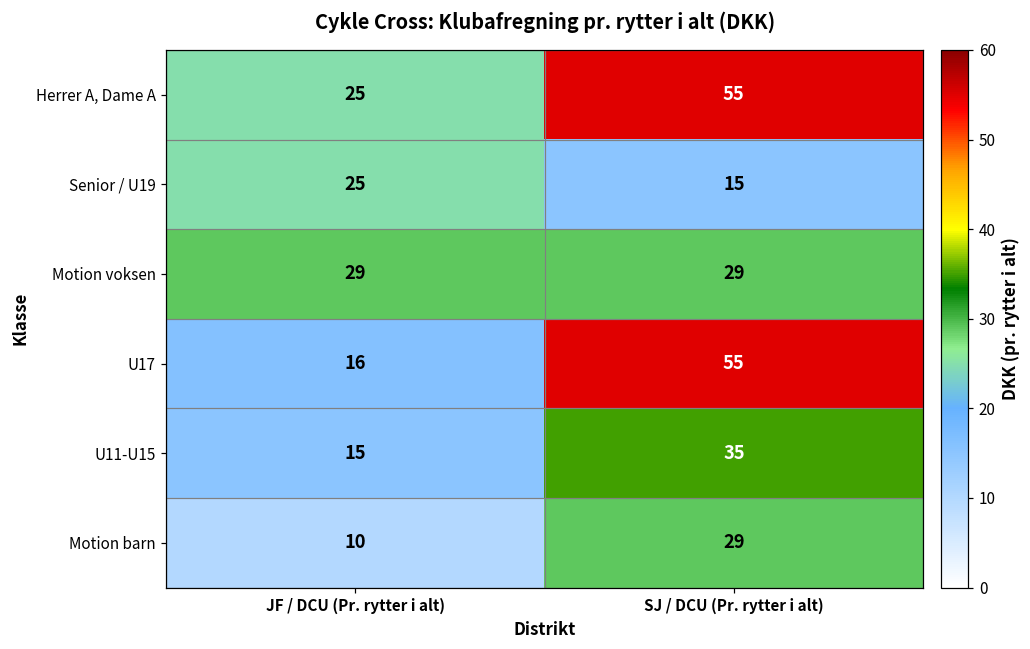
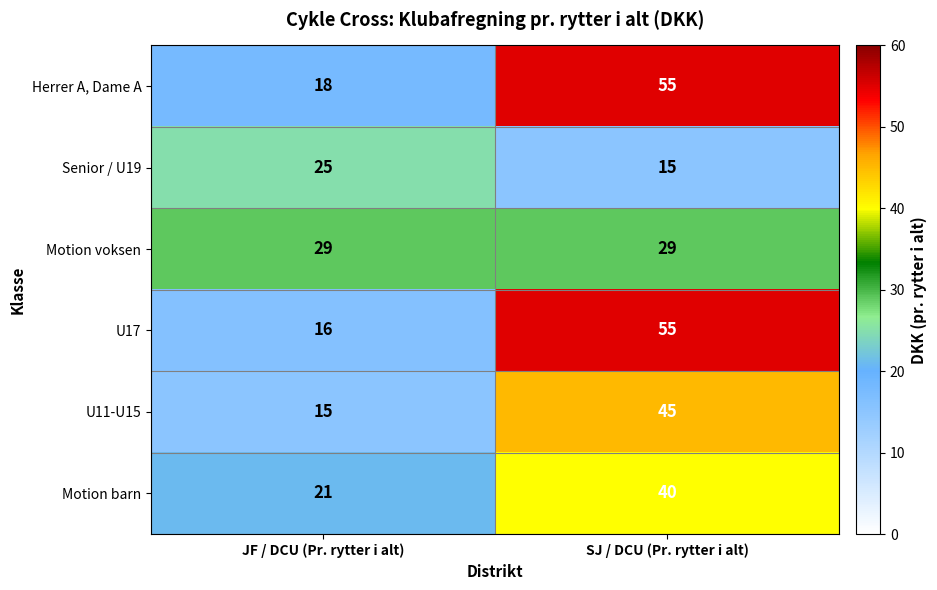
Herrer A, Dame A, JF / DCU (Pr. rytter i alt): 25 -> 18
U11-U15, SJ / DCU (Pr. rytter i alt): 35 -> 45
Motion barn, JF / DCU (Pr. rytter i alt): 10 -> 21
Motion barn, SJ / DCU (Pr. rytter i alt): 29 -> 40
